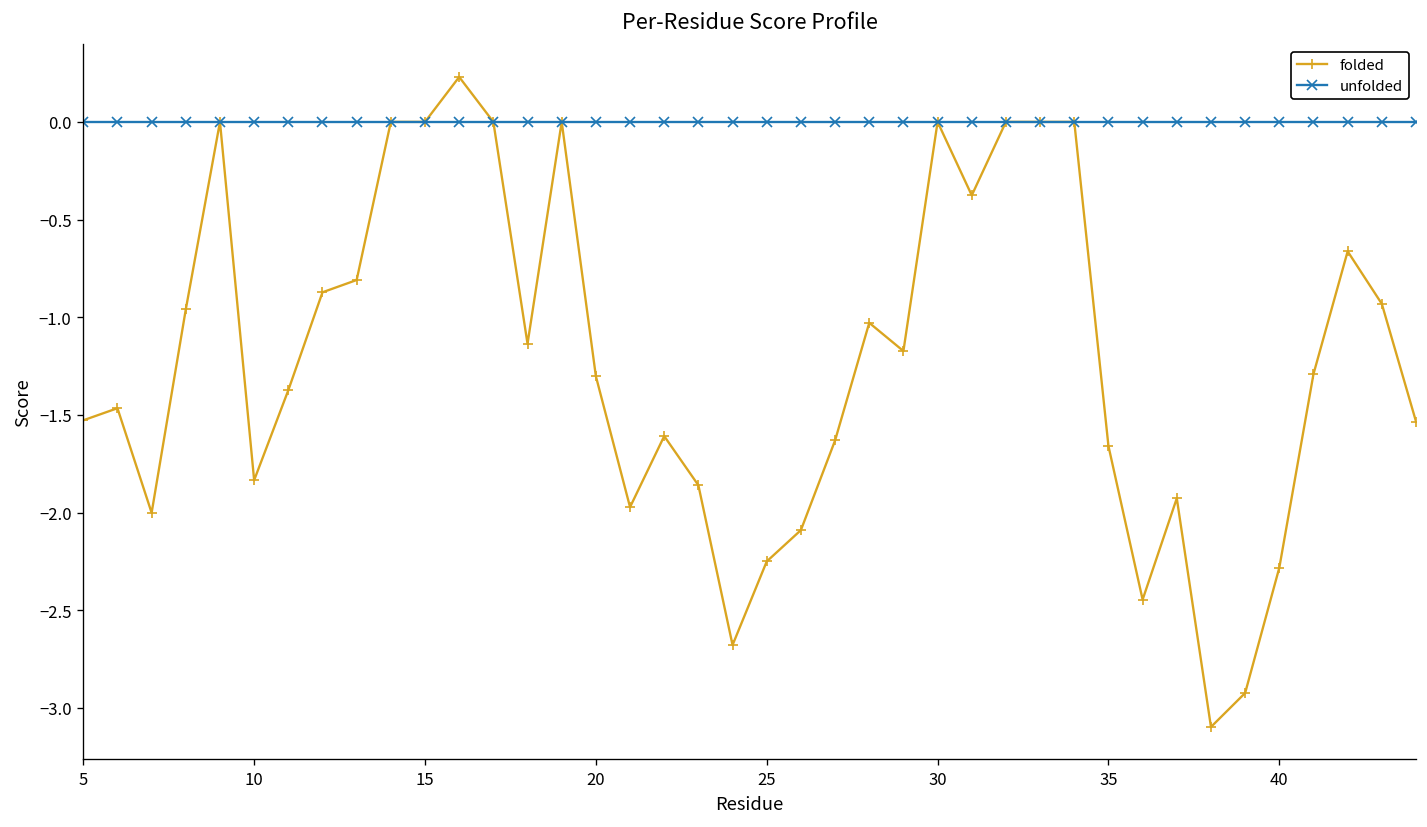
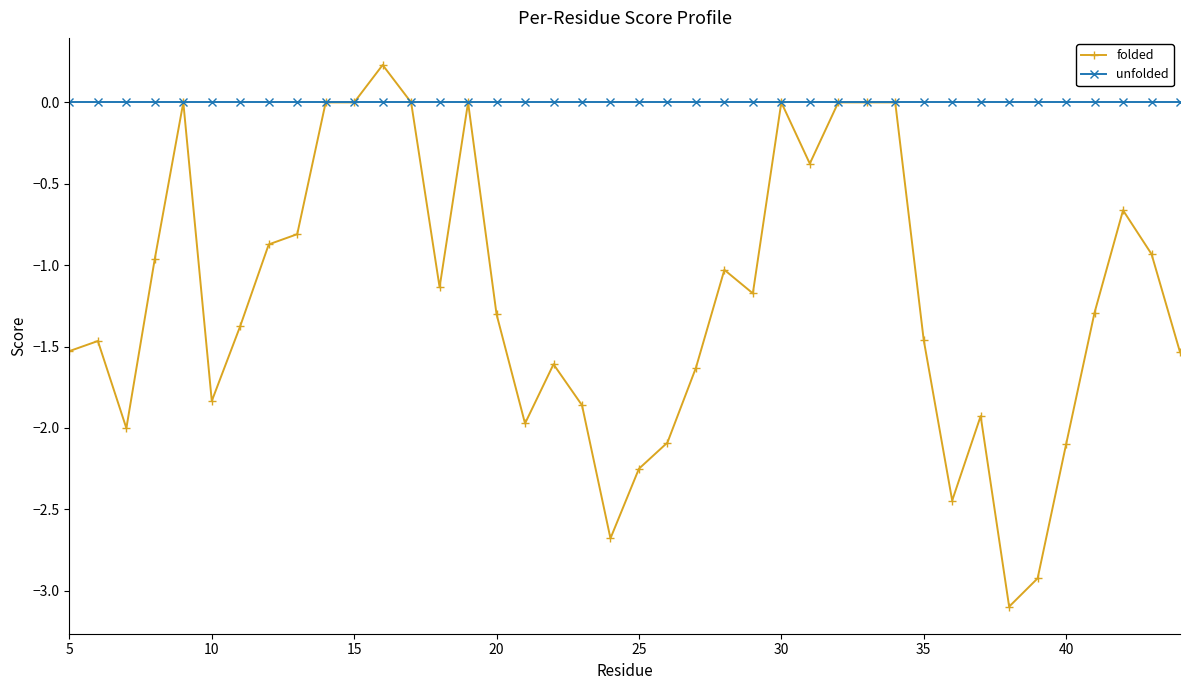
folded, 35: -1.66 -> -1.46
folded, 40: -2.28 -> -2.10
